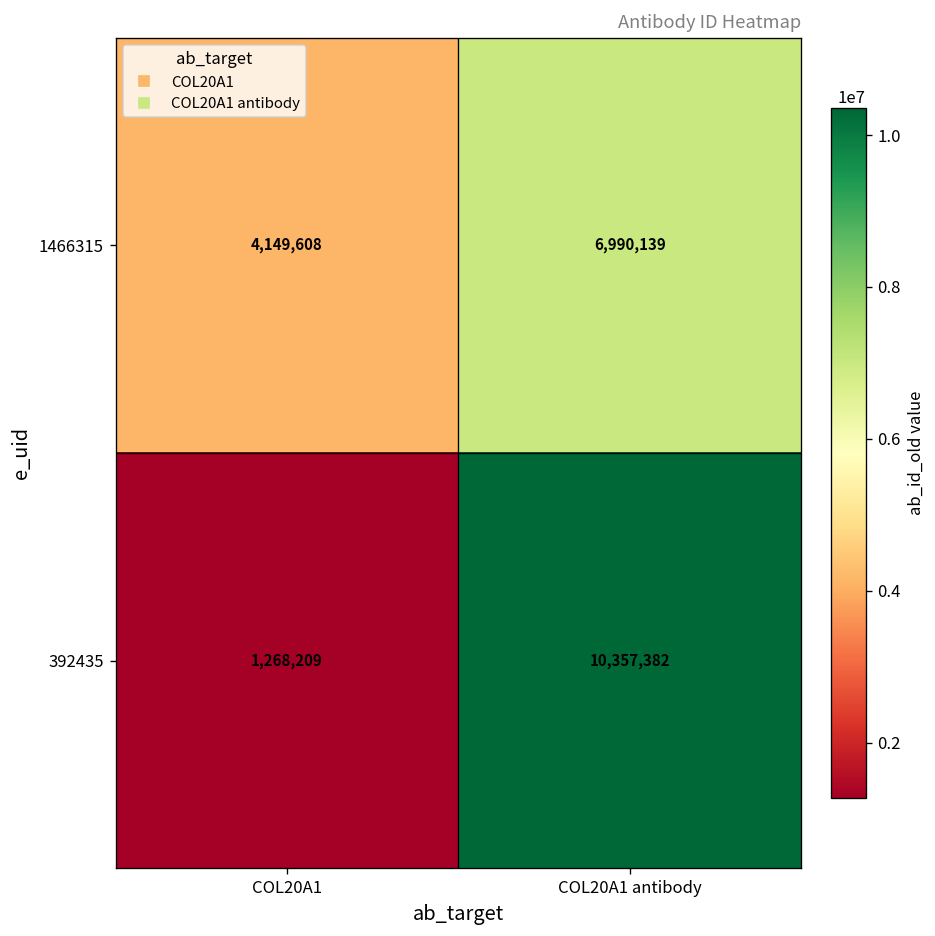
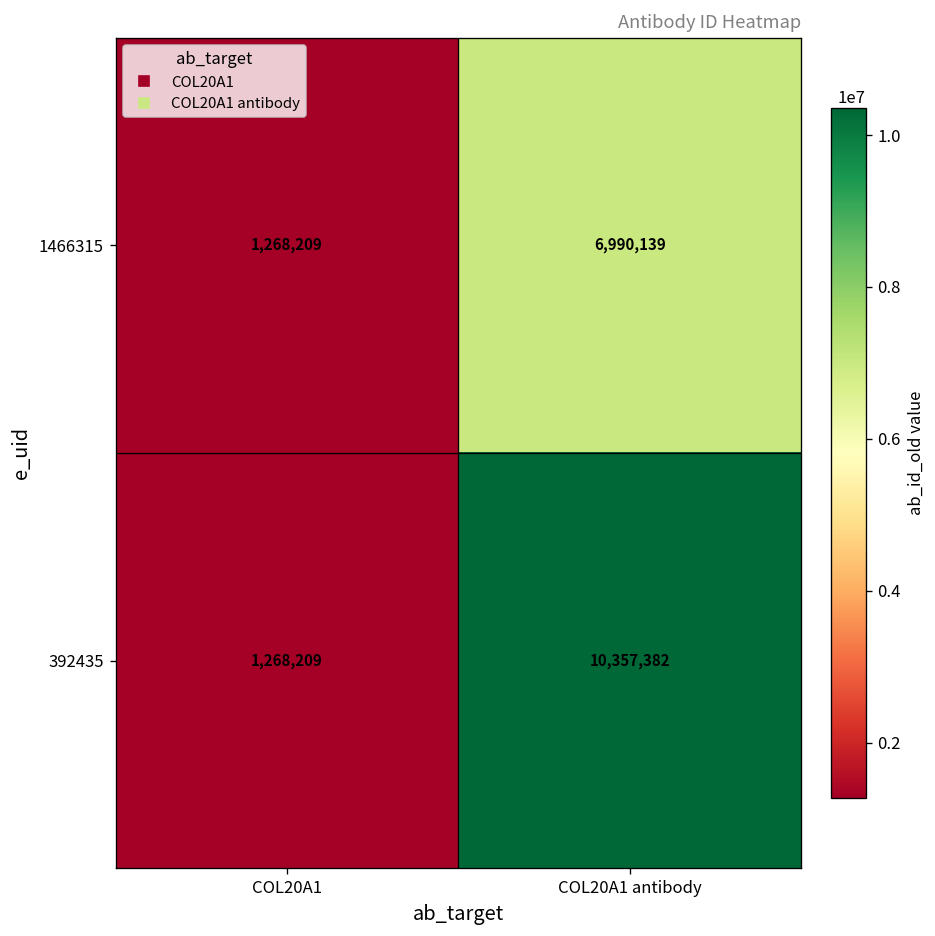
1466315, COL20A1: 4,149,608 -> 1,268,209
